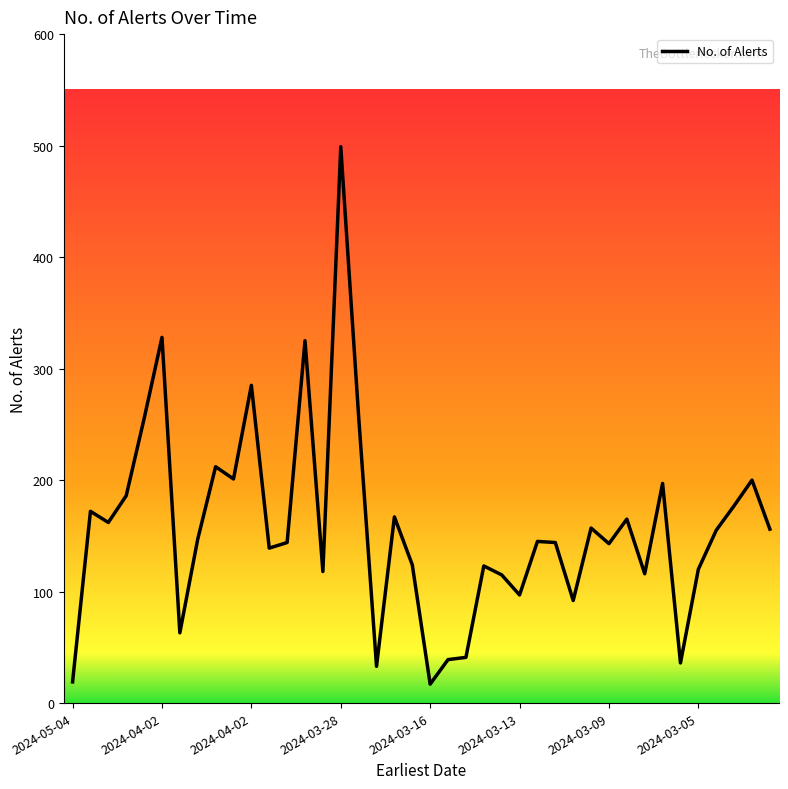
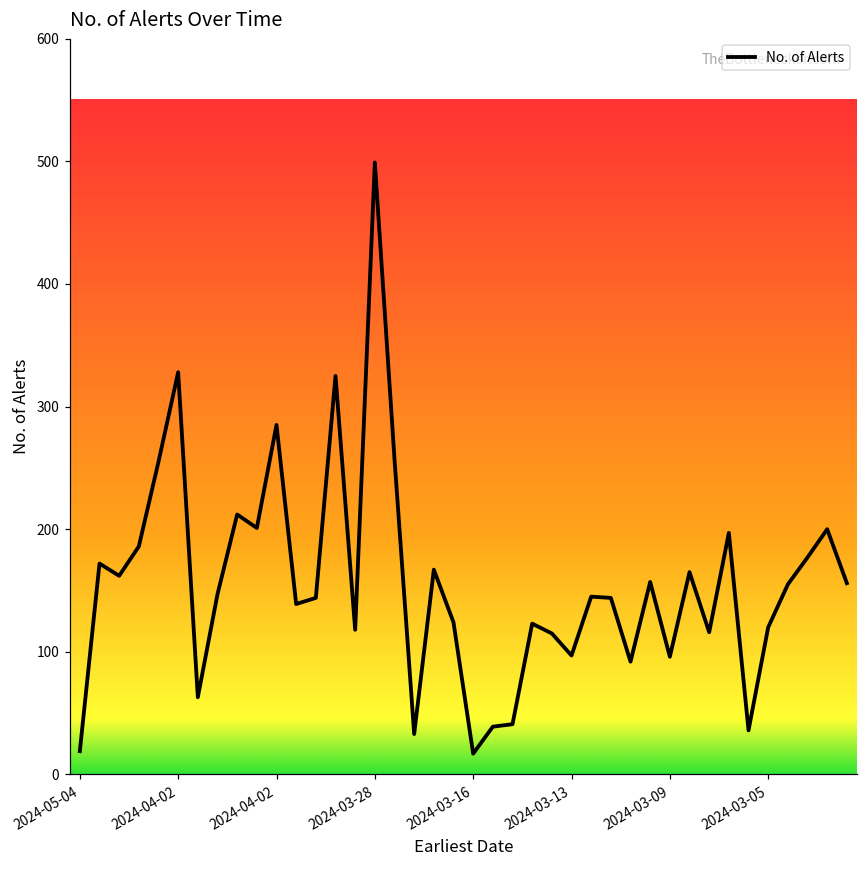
2024-03-09: 143 -> 96
